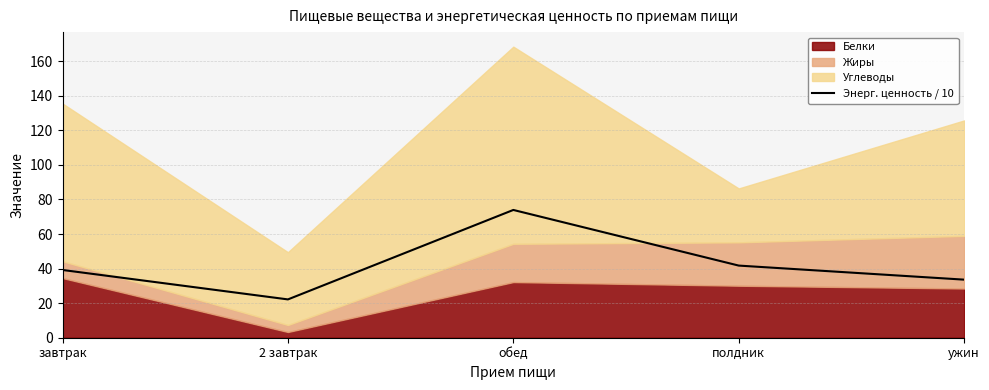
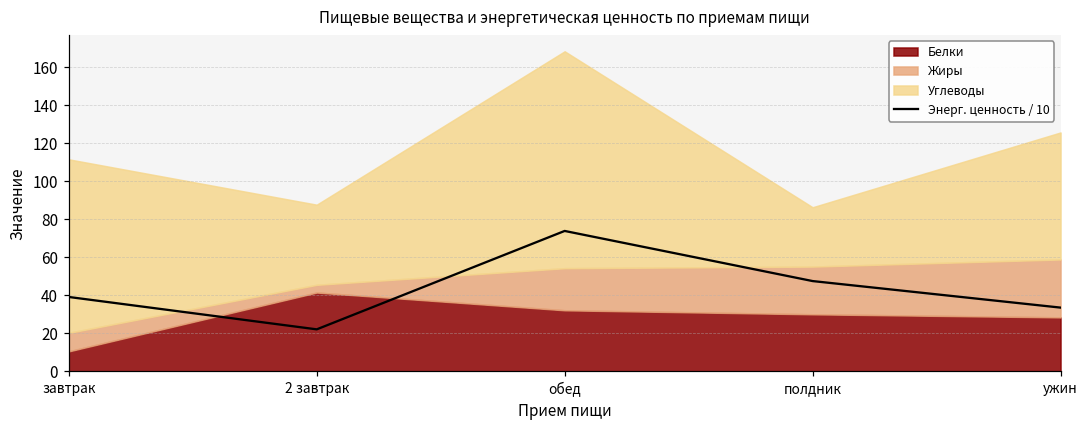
Белки, завтрак: 35 -> 11
Белки, 2 завтрак: 3 -> 42
Энерг. ценность / 10, полдник: 42 -> 48
